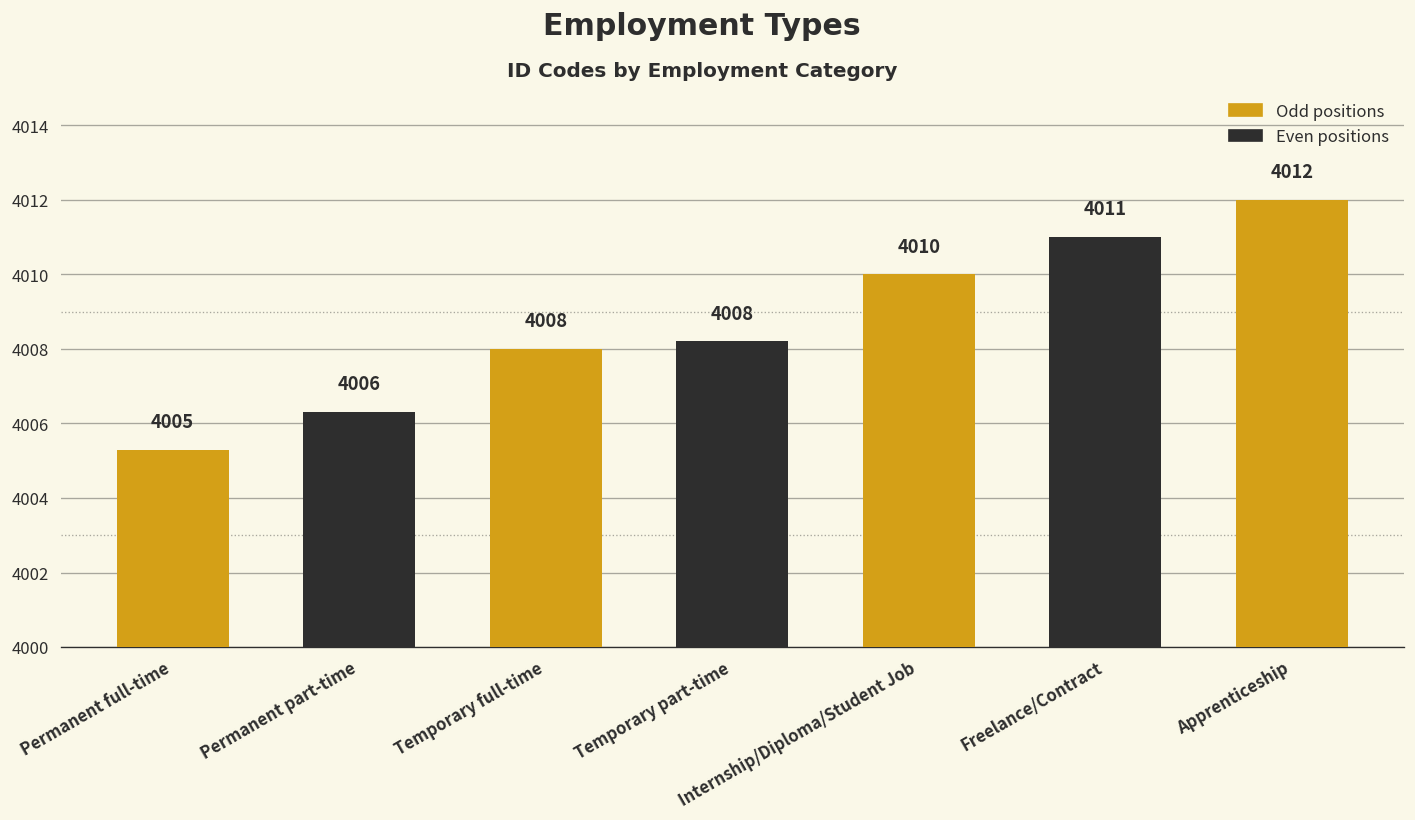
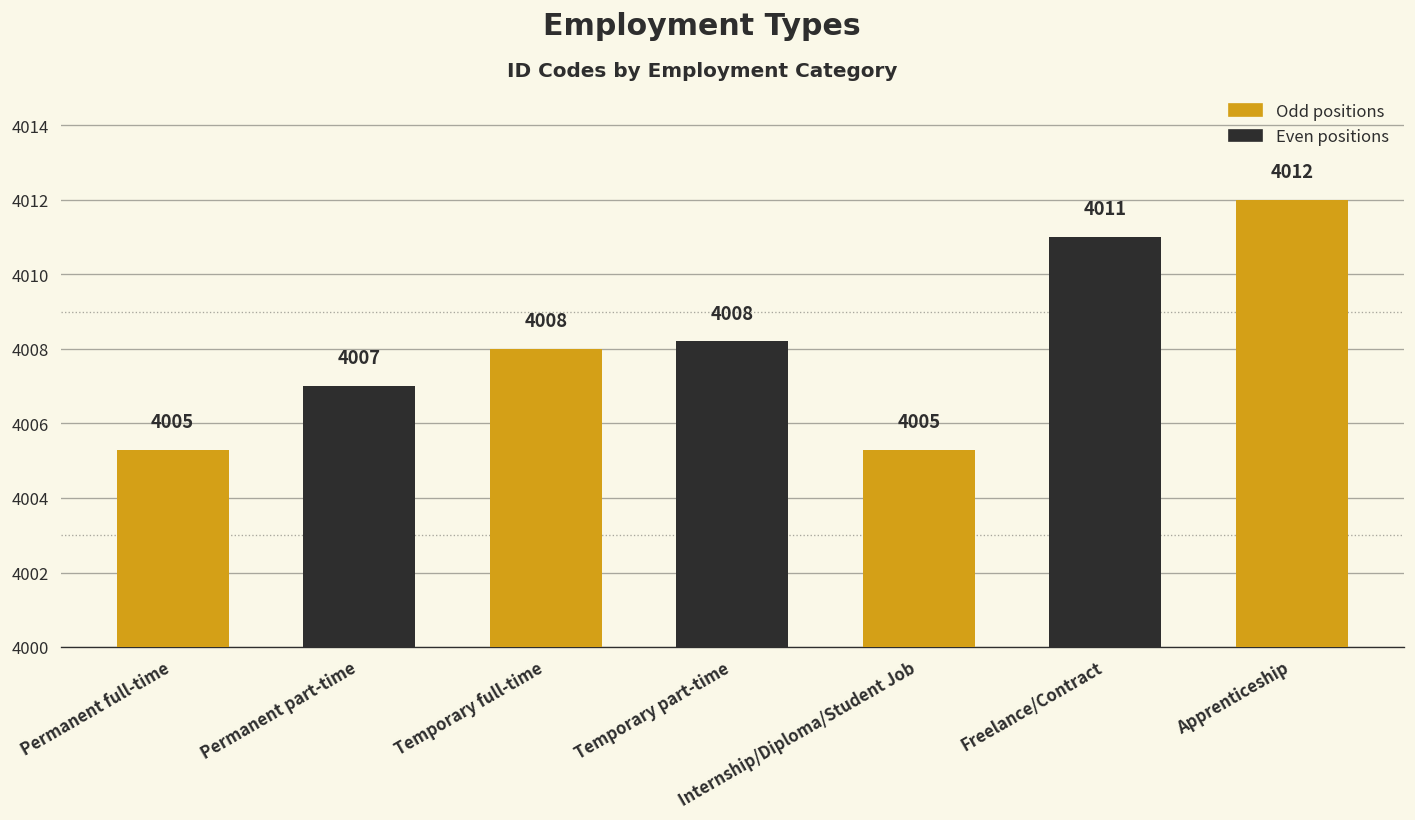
Permanent part-time: 4006 -> 4007
Internship/Diploma/Student Job: 4010 -> 4005
